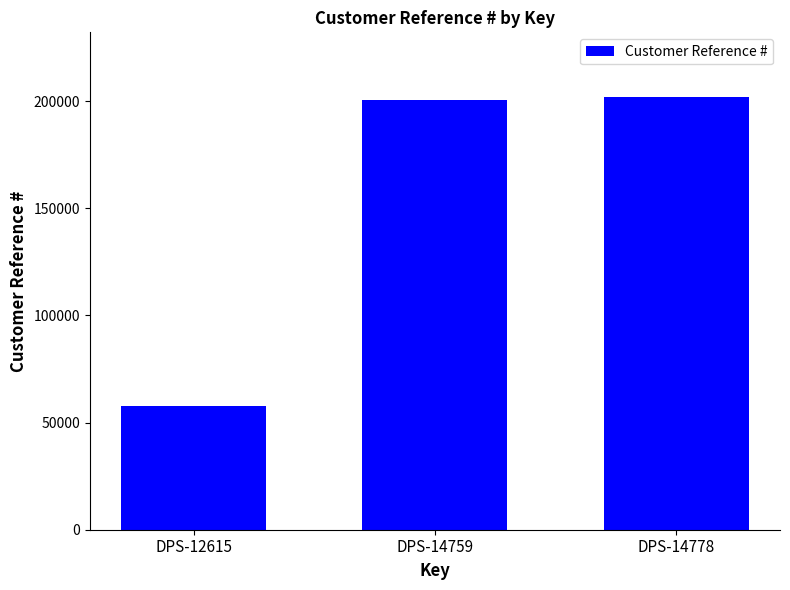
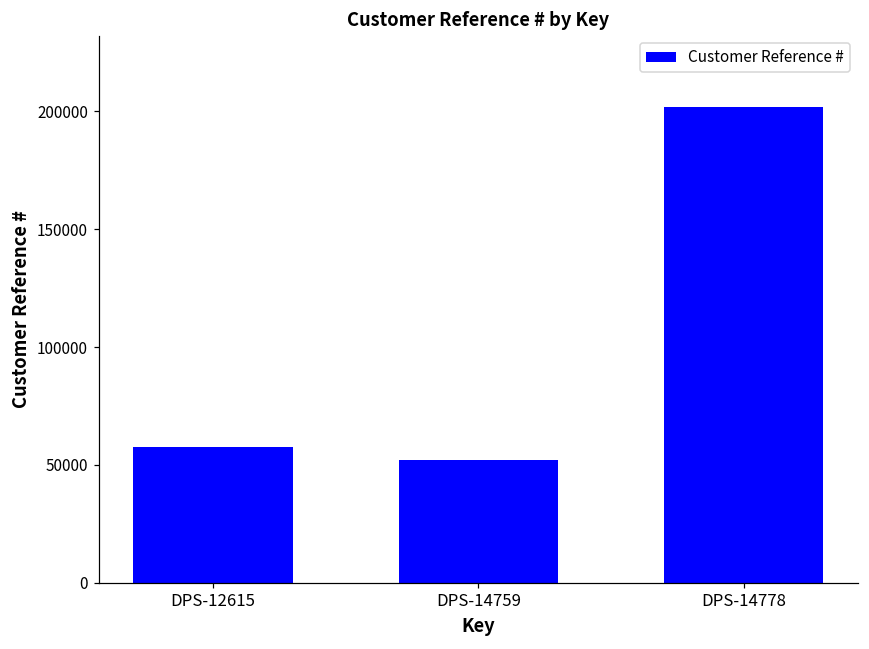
DPS-14759: 200000 -> 52000
